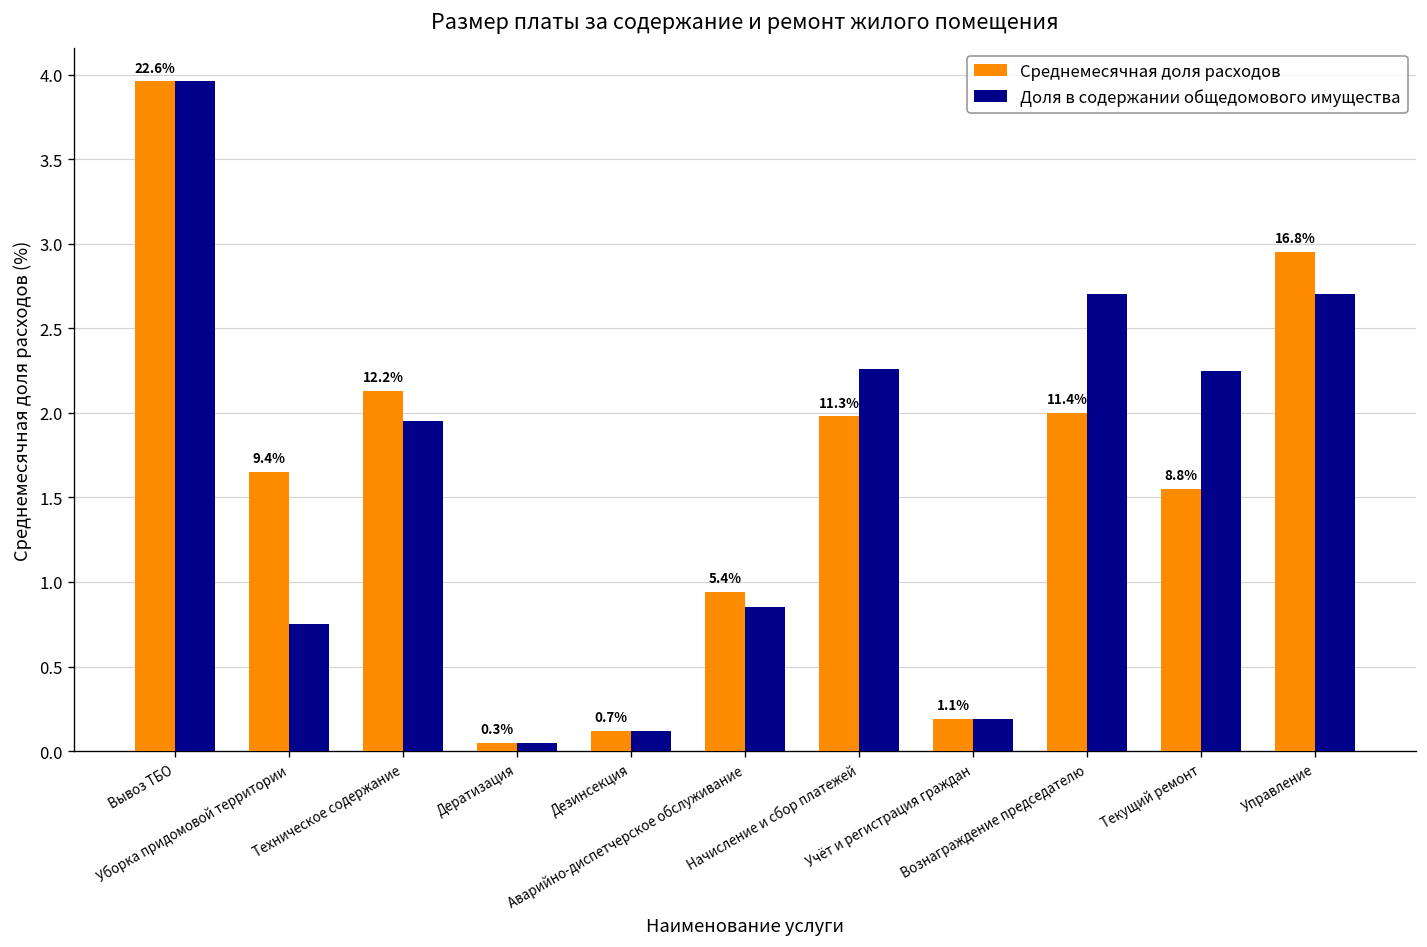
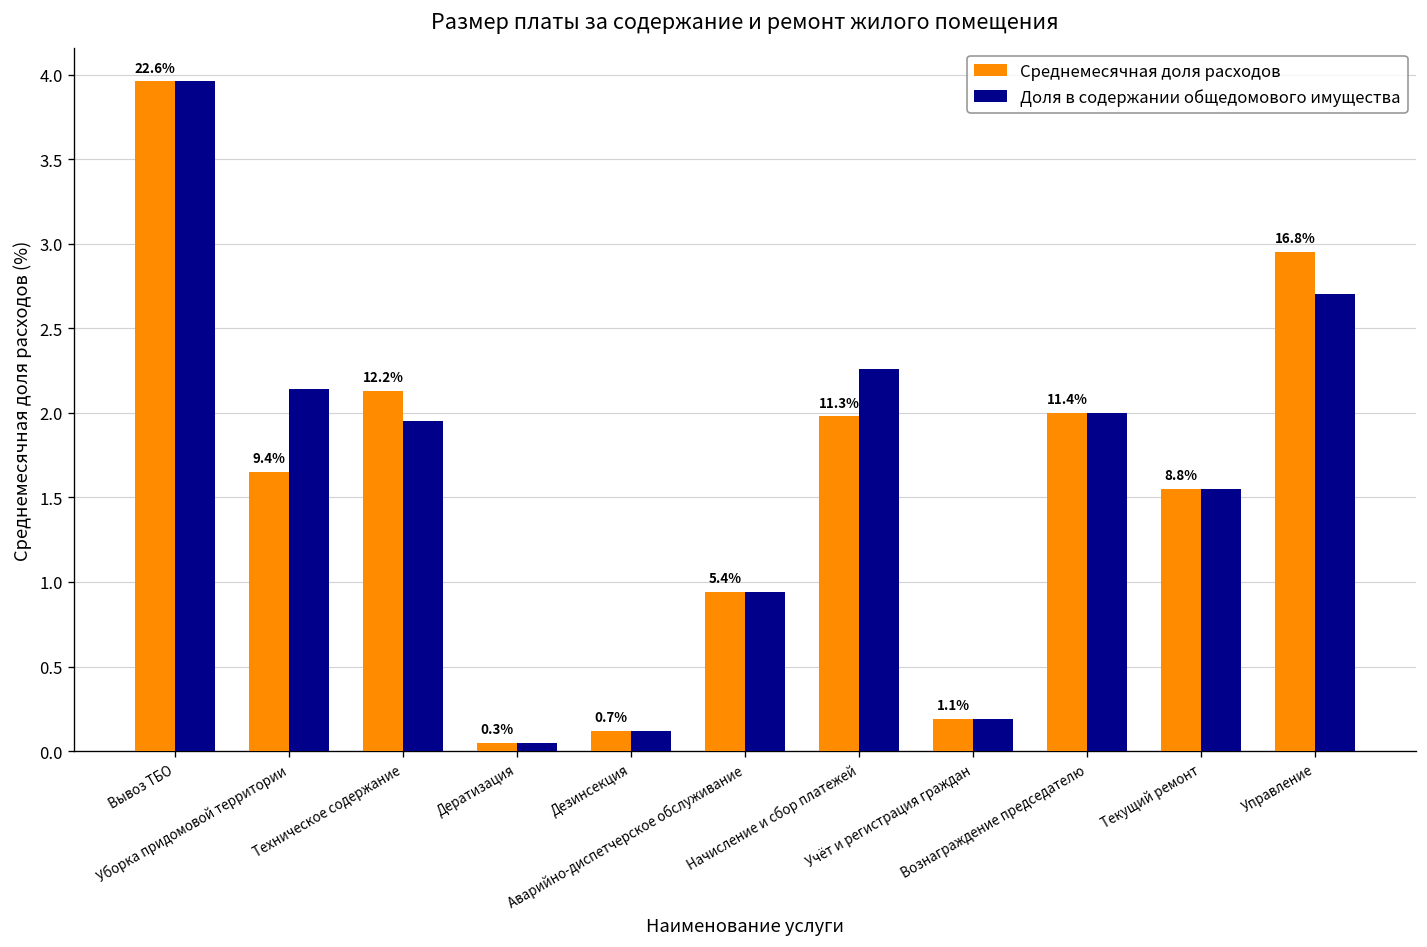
Доля в содержании общедомового имущества, Уборка придомовой территории: 0.75 -> 2.14
Доля в содержании общедомового имущества, Аварийно-диспетчерское обслуживание: 0.85 -> 0.94
Доля в содержании общедомового имущества, Вознаграждение председателю: 2.7 -> 2.0
Доля в содержании общедомового имущества, Текущий ремонт: 2.25 -> 1.55
